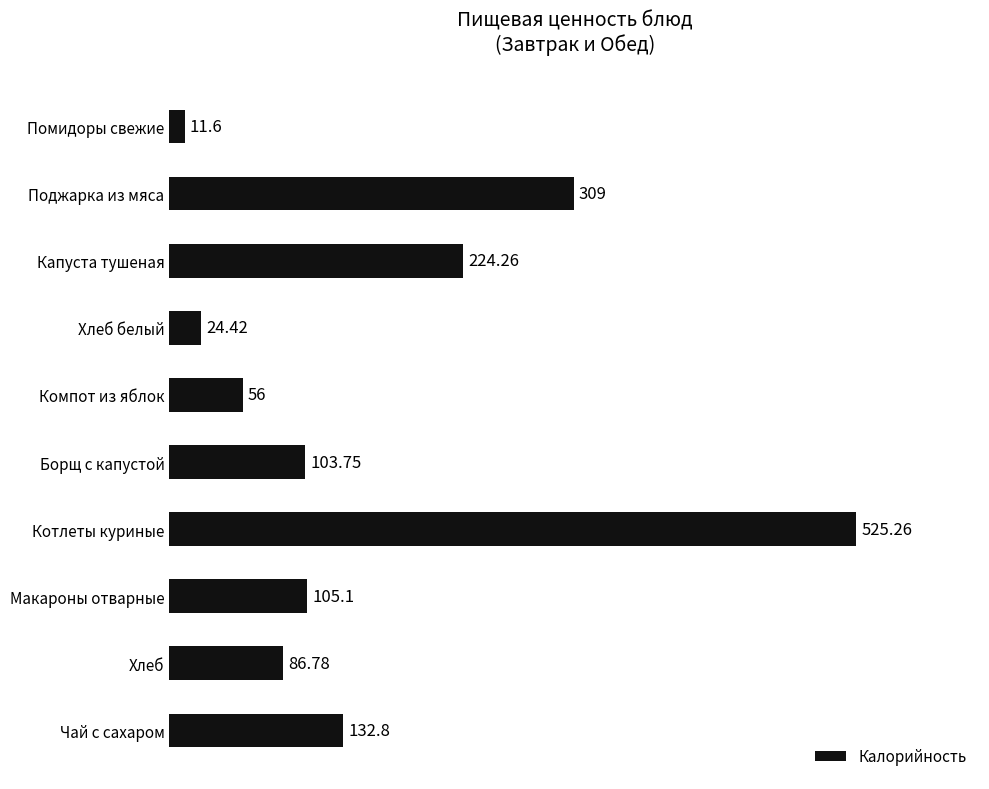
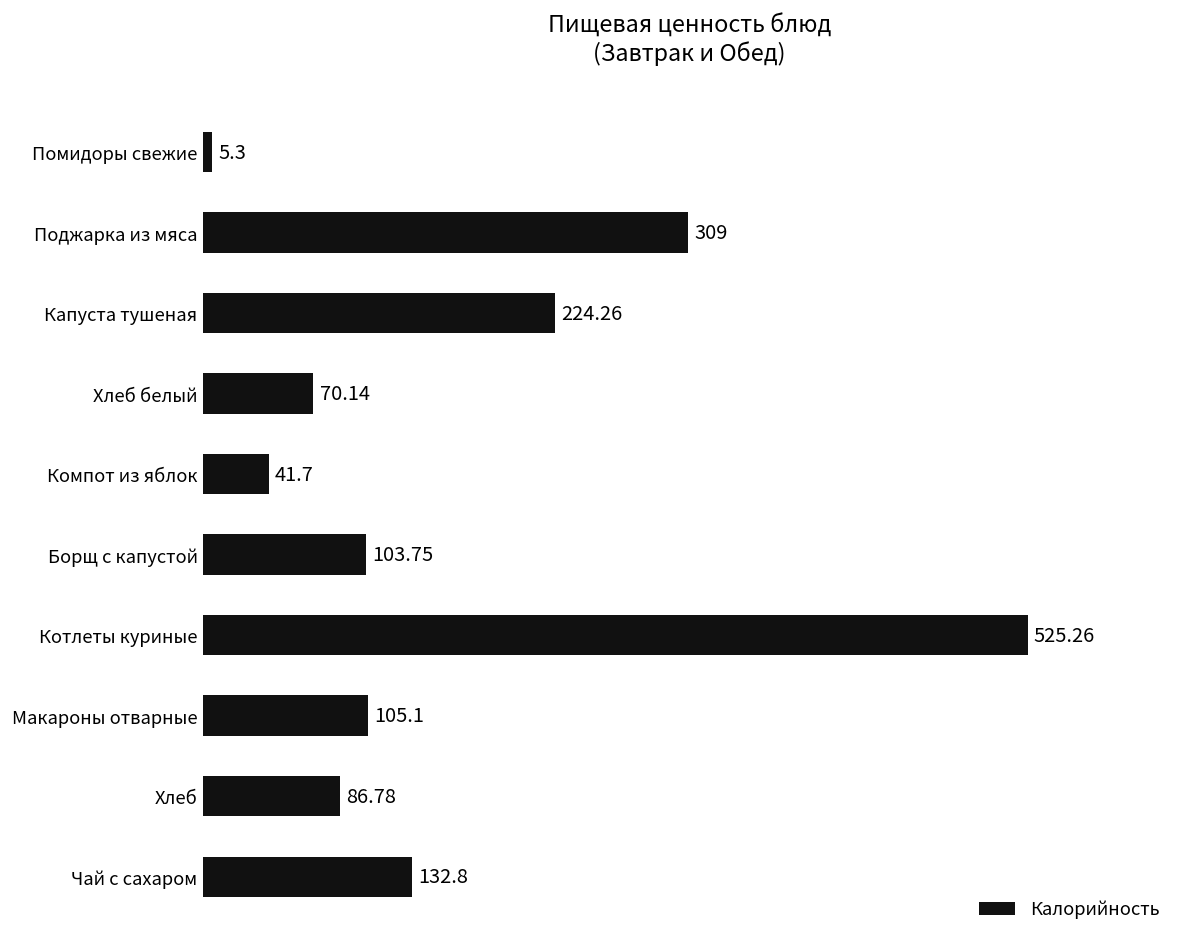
Помидоры свежие: 11.6 -> 5.3
Хлеб белый: 24.42 -> 70.14
Компот из яблок: 56 -> 41.7
